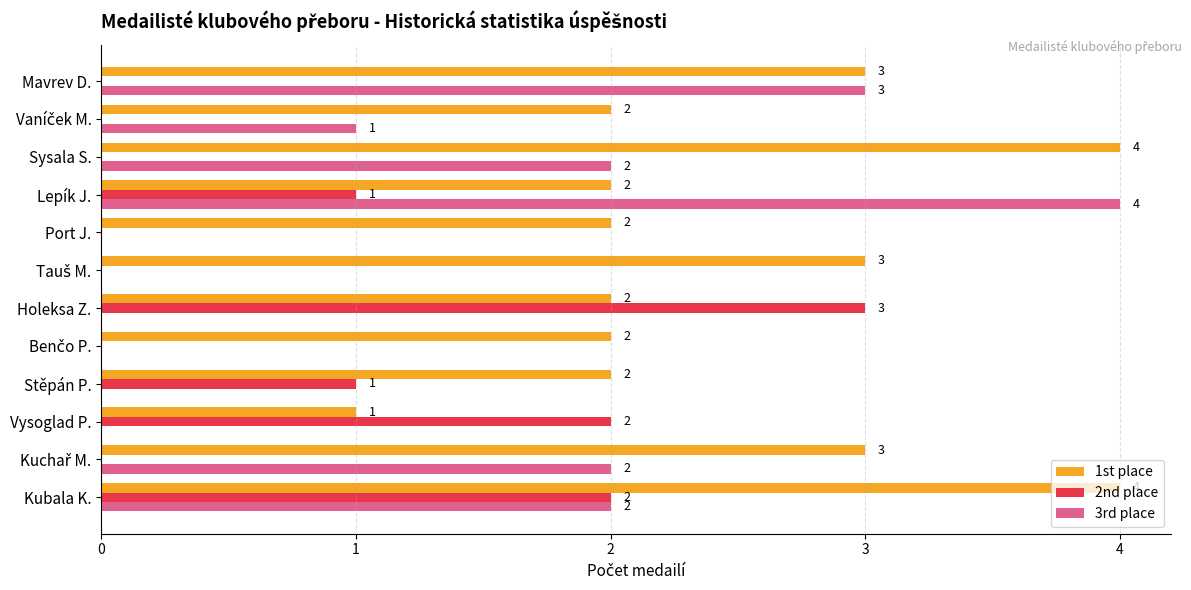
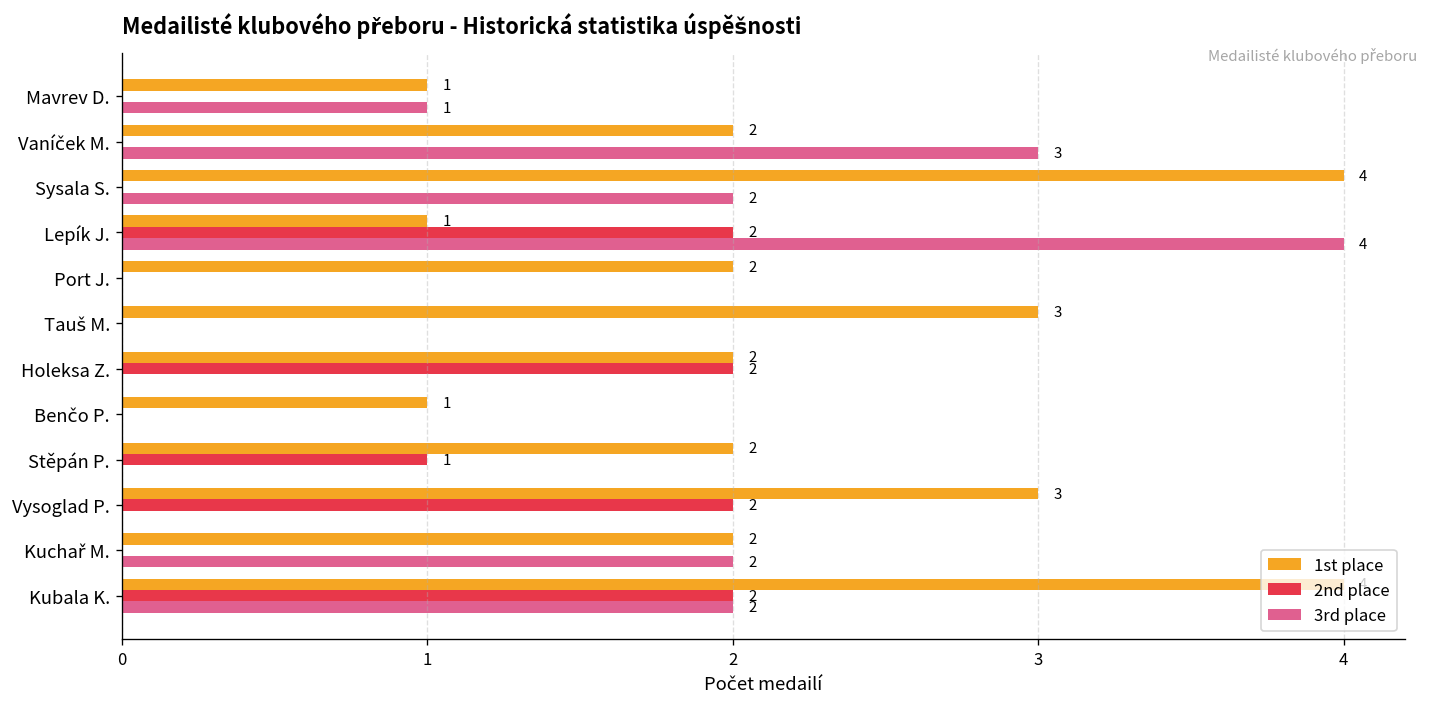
1st place, Mavrev D.: 3 -> 1
3rd place, Mavrev D.: 3 -> 1
3rd place, Vaníček M.: 1 -> 3
1st place, Lepík J.: 2 -> 1
2nd place, Lepík J.: 1 -> 2
2nd place, Holeksa Z.: 3 -> 2
1st place, Benčo P.: 2 -> 1
1st place, Vysoglad P.: 1 -> 3
1st place, Kuchař M.: 3 -> 2
